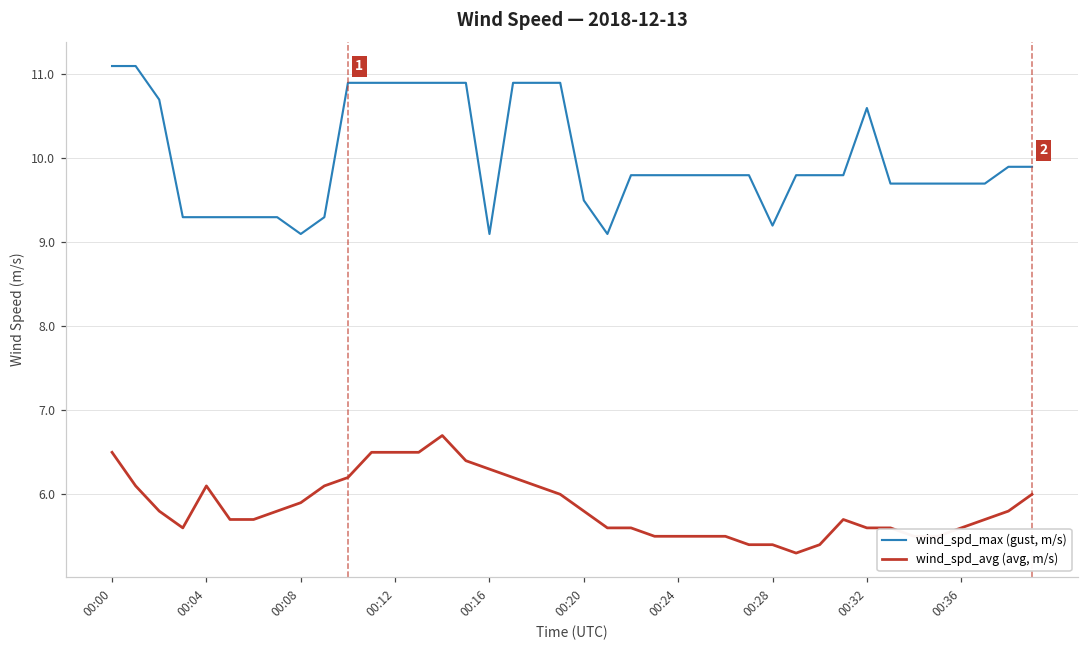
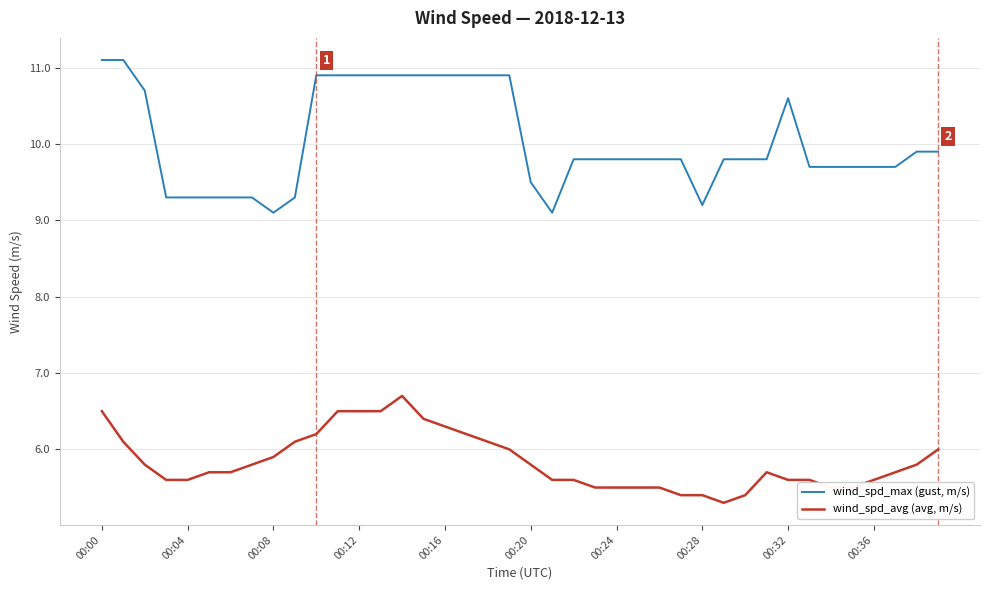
wind_spd_avg (avg, m/s), 00:04: 6.1 -> 5.6
wind_spd_max (gust, m/s), 00:16: 9.1 -> 10.9
